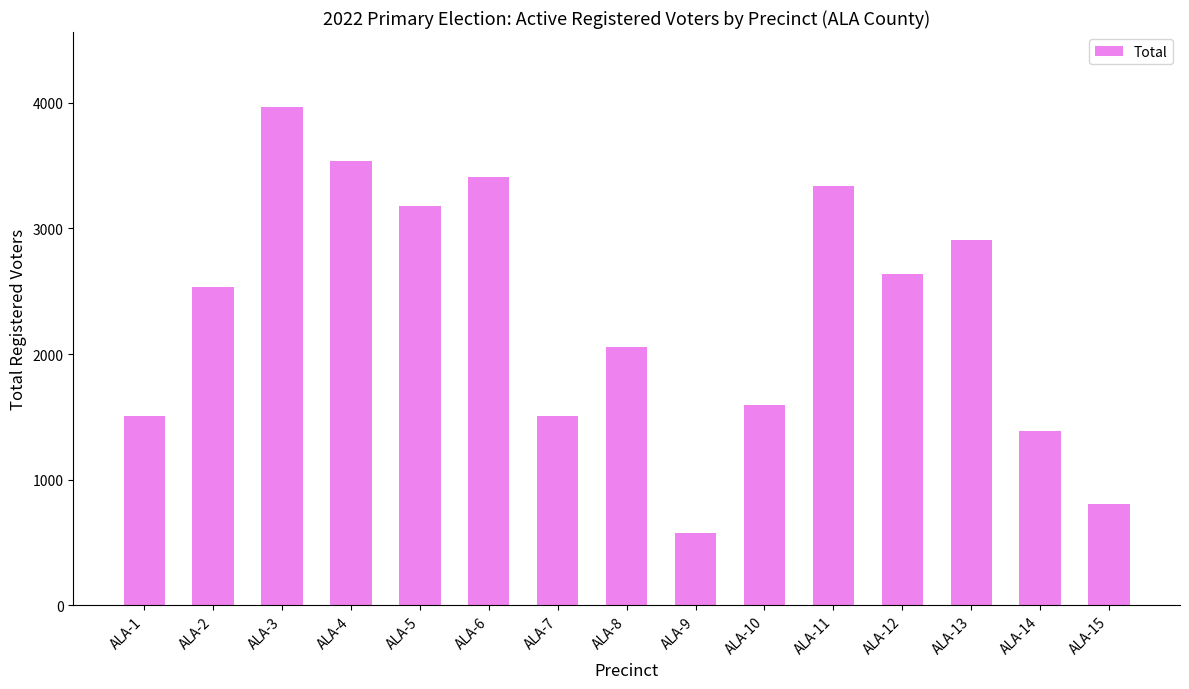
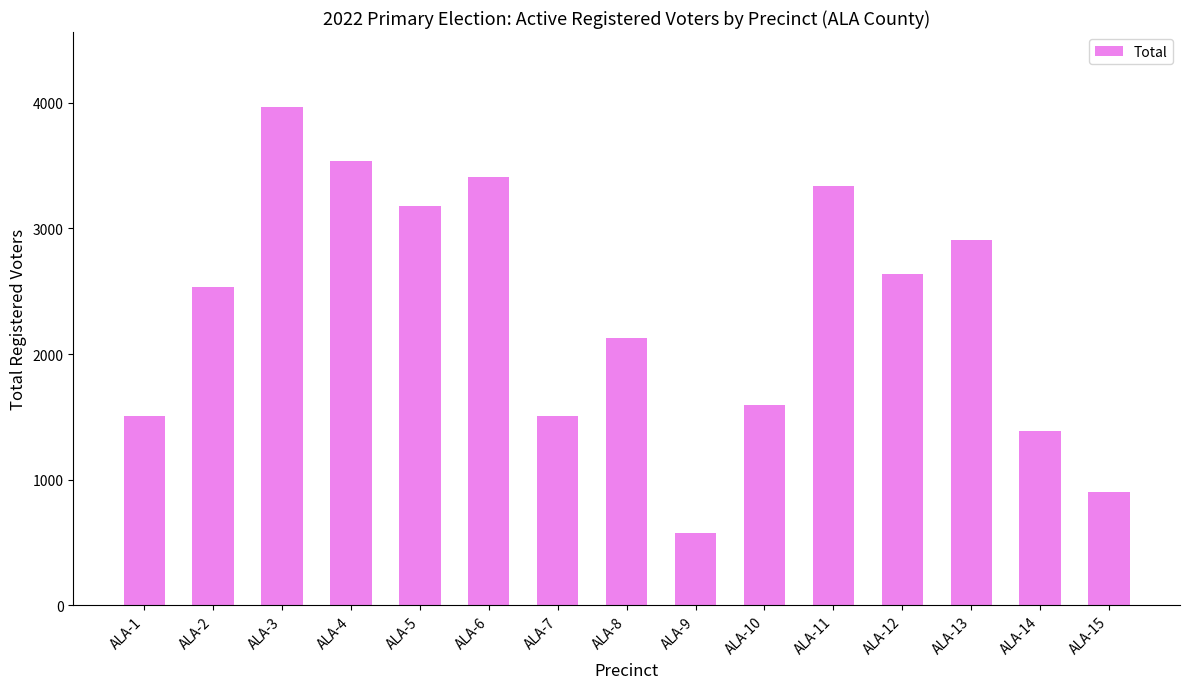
ALA-8: 2060 -> 2130
ALA-15: 800 -> 900
